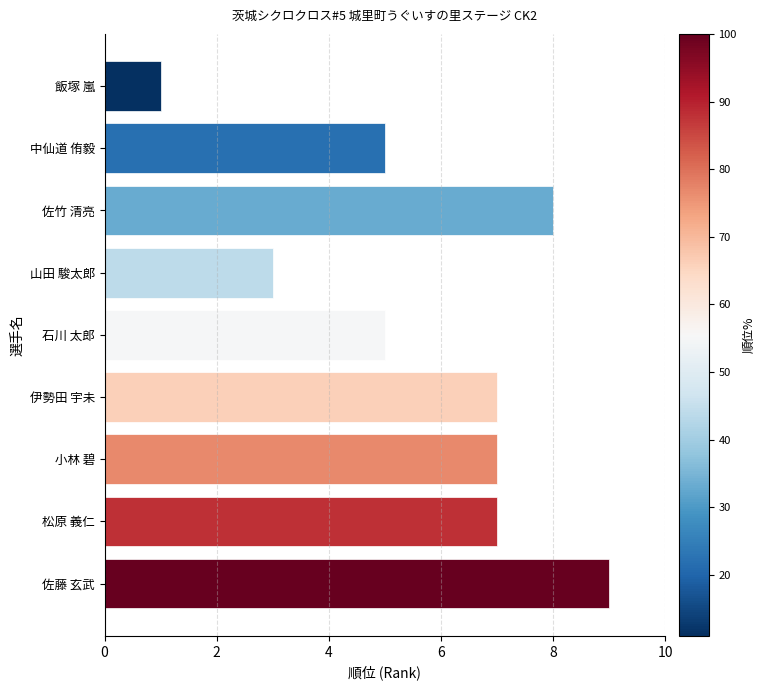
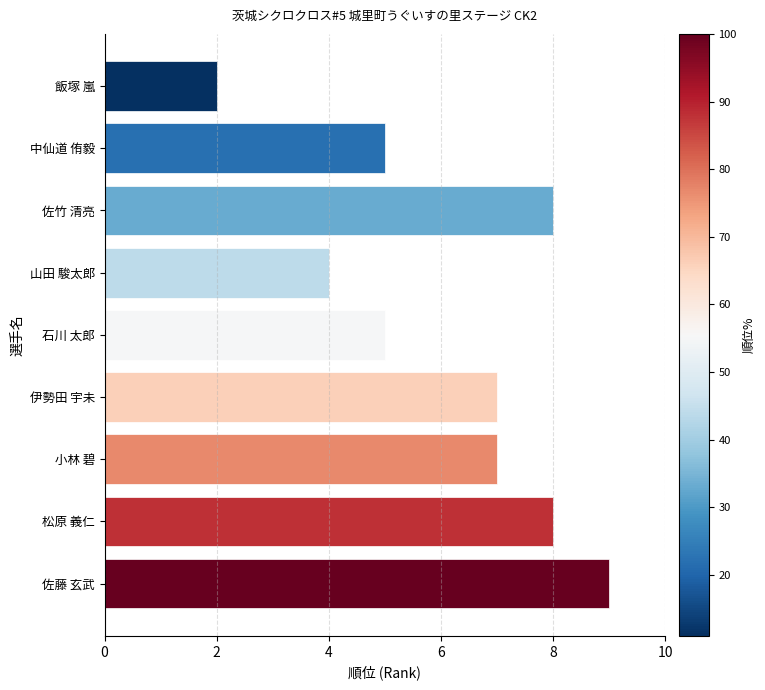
飯塚 嵐: 1 -> 2
山田 駿太郎: 3 -> 4
松原 義仁: 7 -> 8
